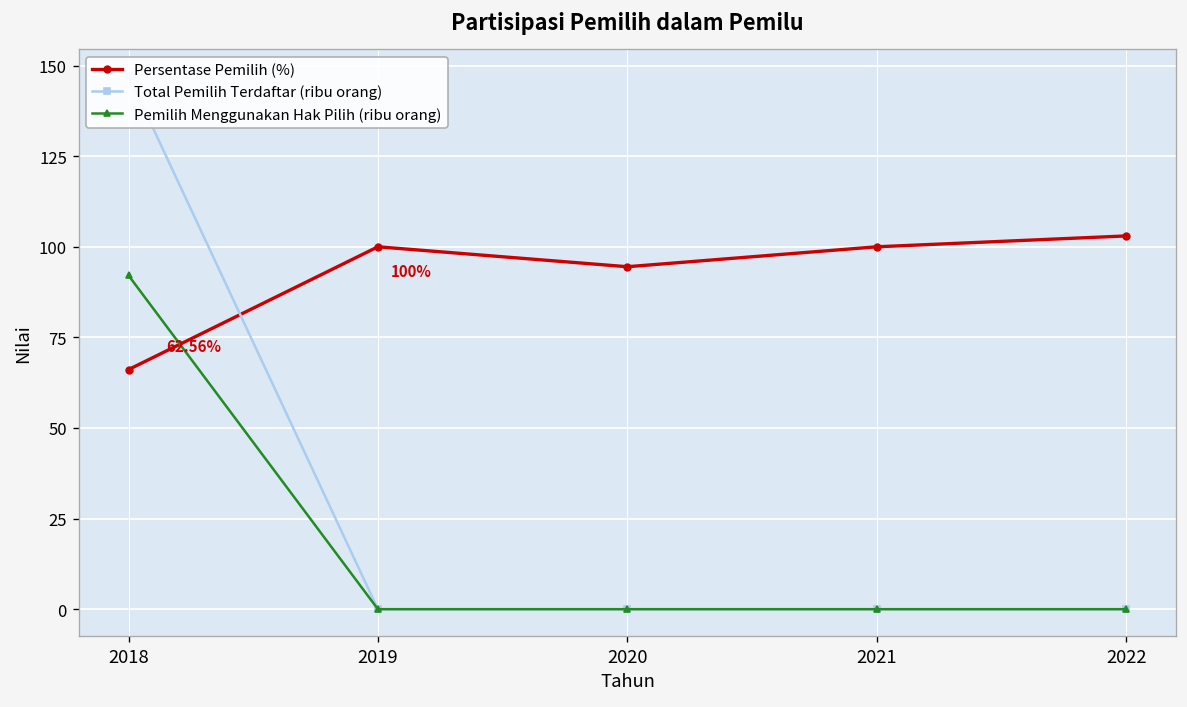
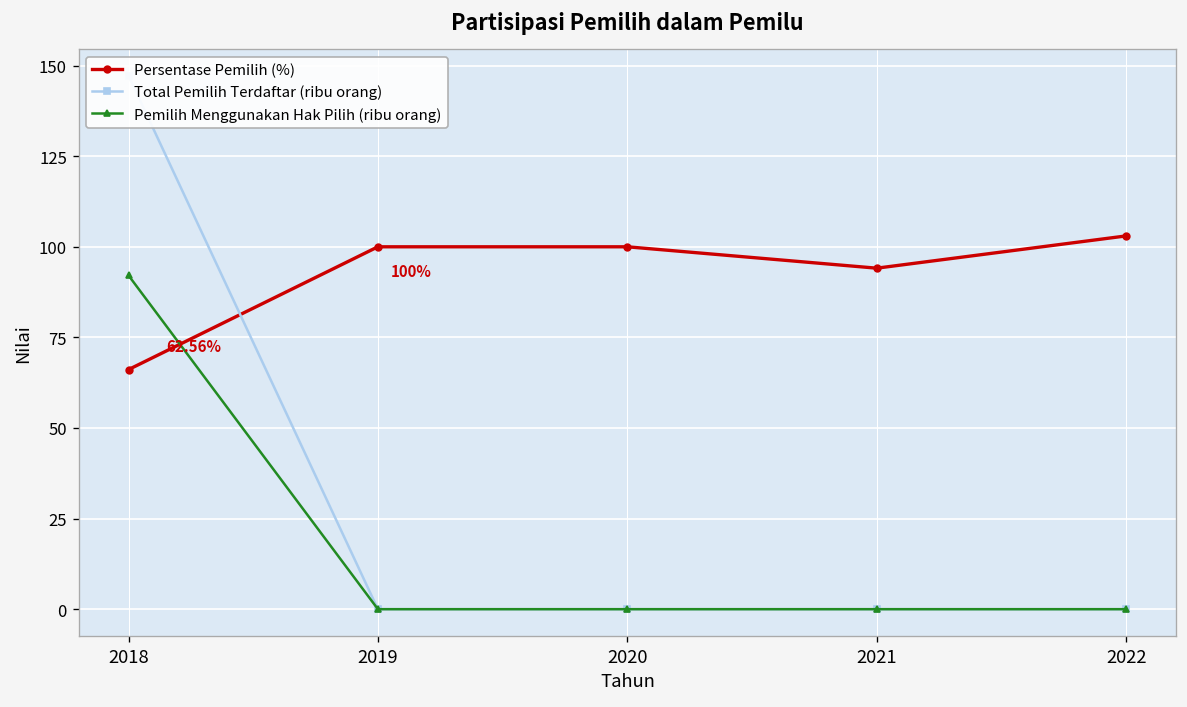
Persentase Pemilih (%), 2020: 95 -> 100
Persentase Pemilih (%), 2021: 100 -> 94
